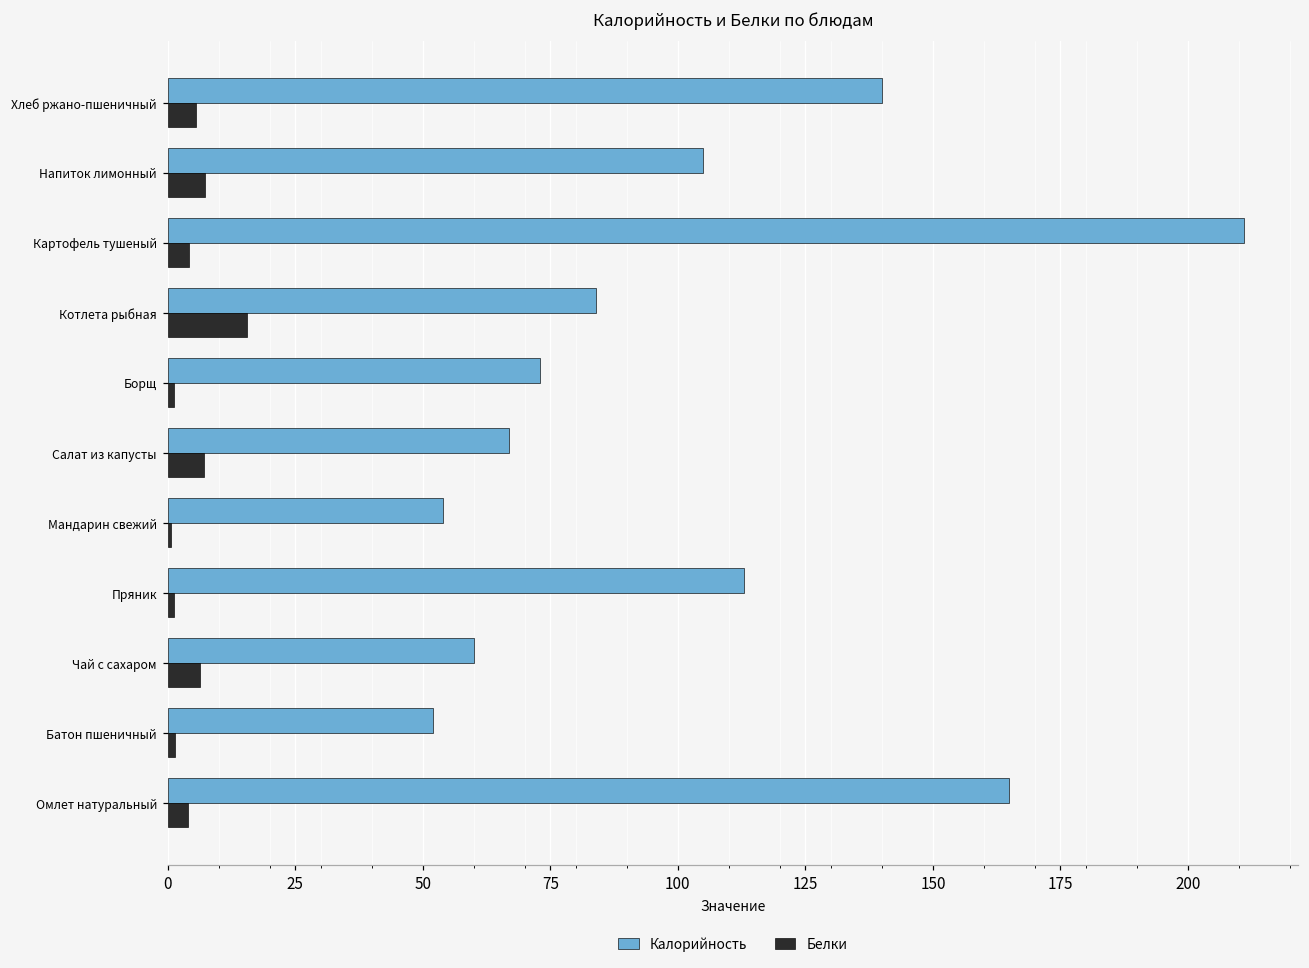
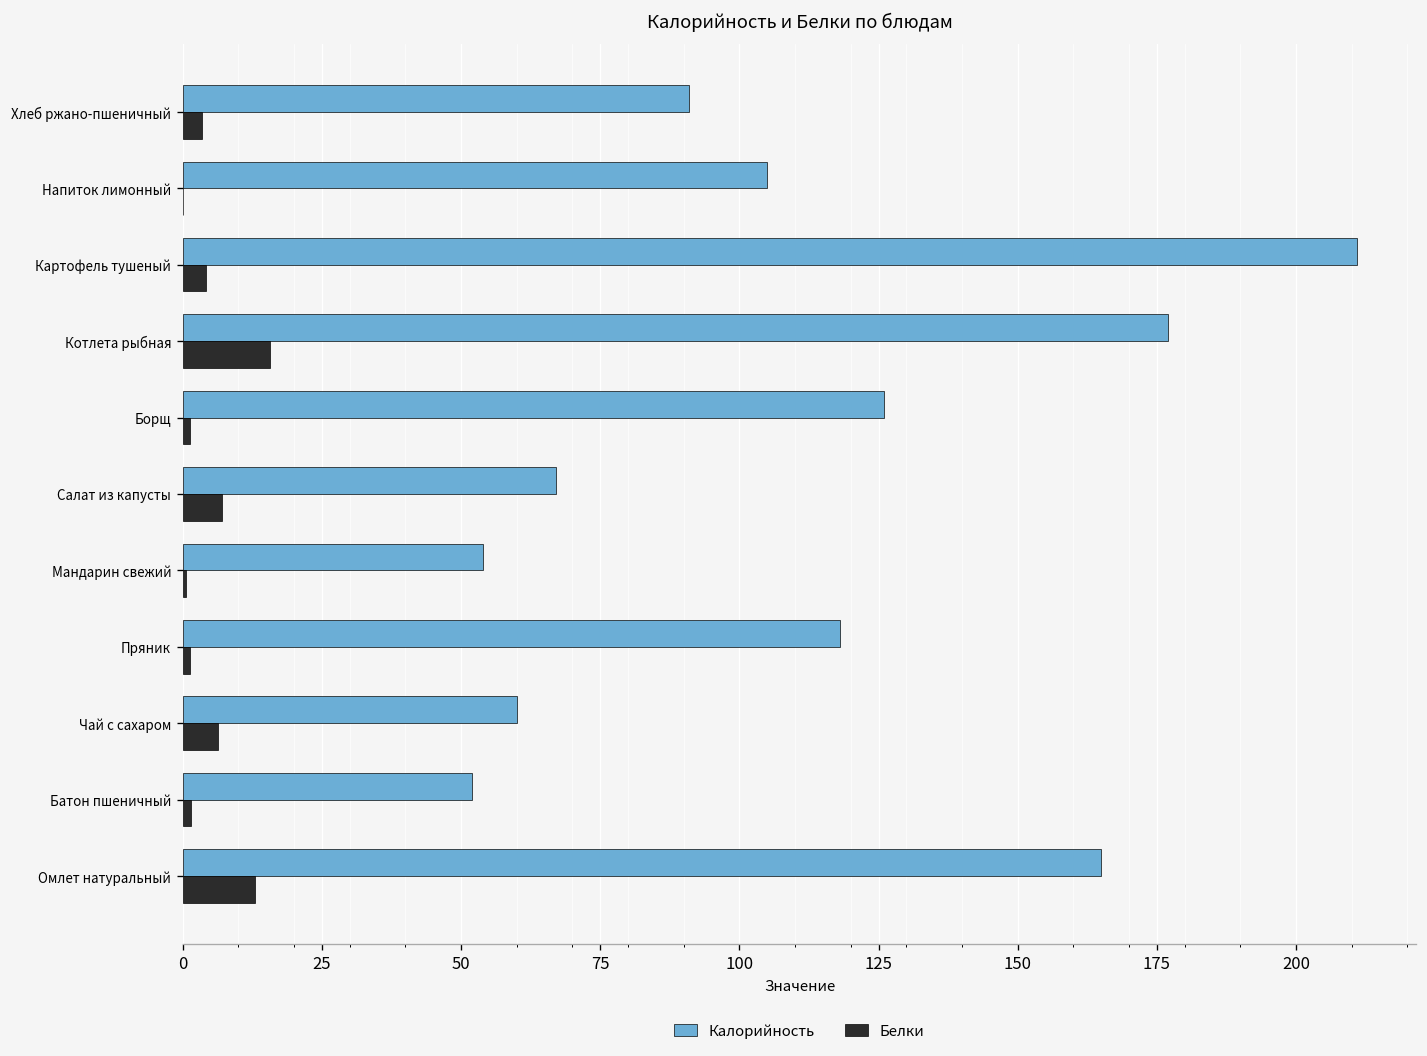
Калорийность, Хлеб ржано-пшеничный: 140 -> 91
Белки, Хлеб ржано-пшеничный: 6 -> 3
Белки, Напиток лимонный: 7 -> 0
Калорийность, Котлета рыбная: 84 -> 177
Калорийность, Борщ: 73 -> 126
Калорийность, Пряник: 113 -> 118
Белки, Омлет натуральный: 4 -> 13
